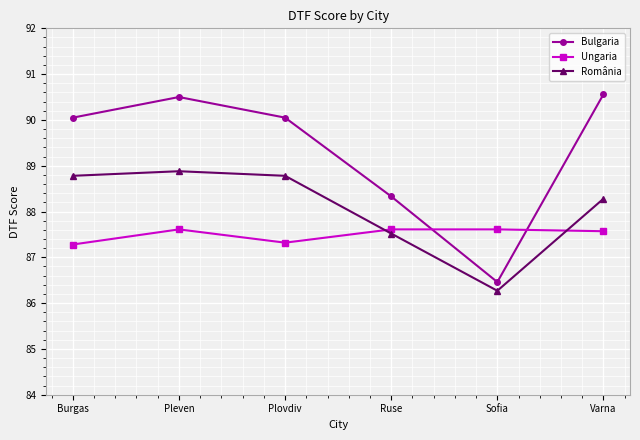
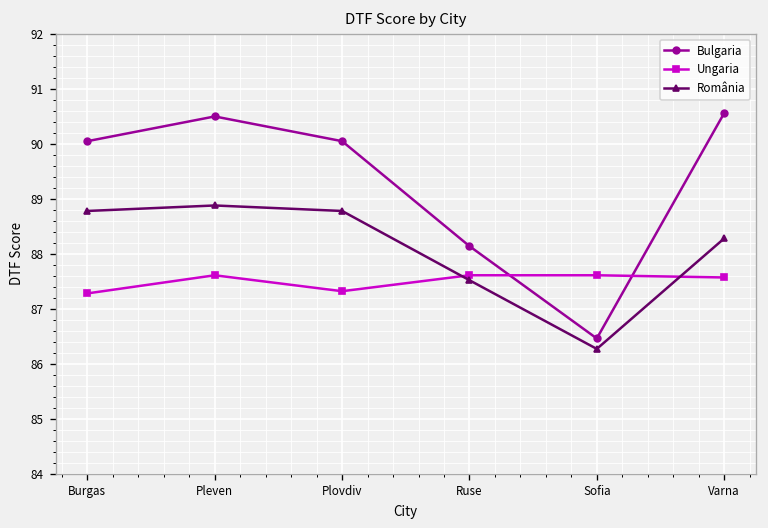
Bulgaria, Ruse: 88.3 -> 88.1
